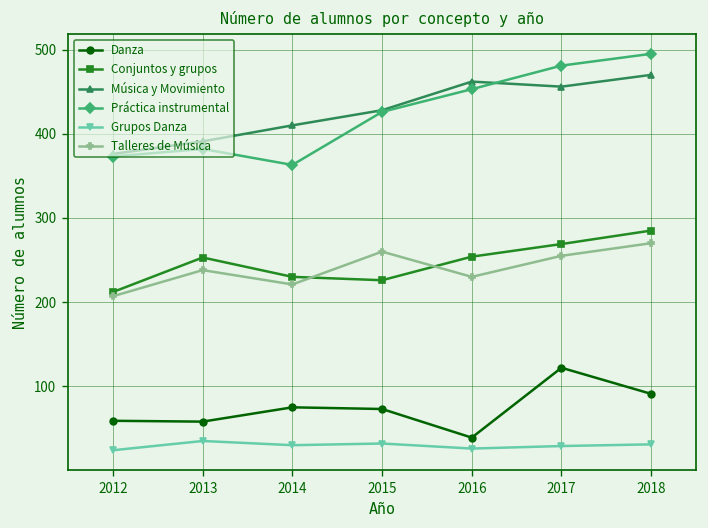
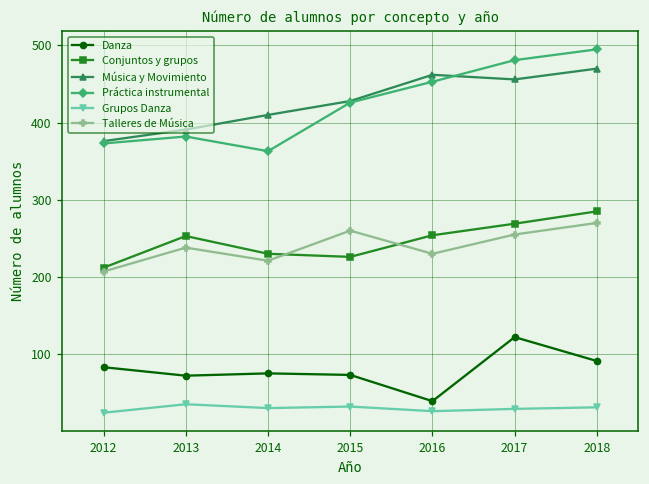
Danza, 2012: 60 -> 80
Danza, 2013: 60 -> 70
